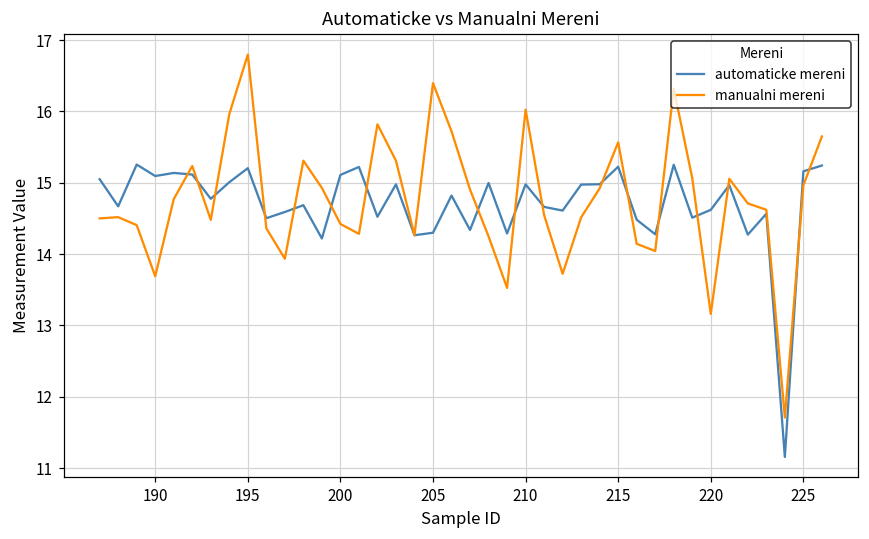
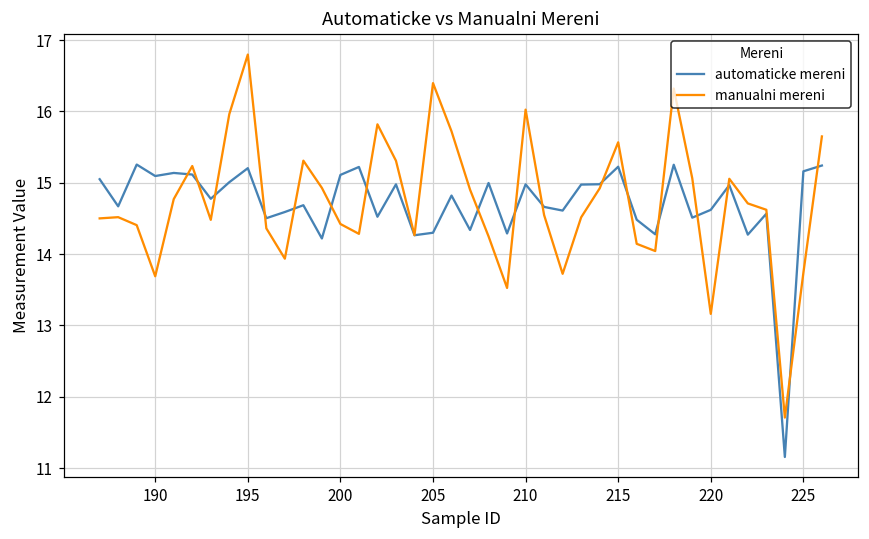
manualni mereni, 225: 15.0 -> 13.7
